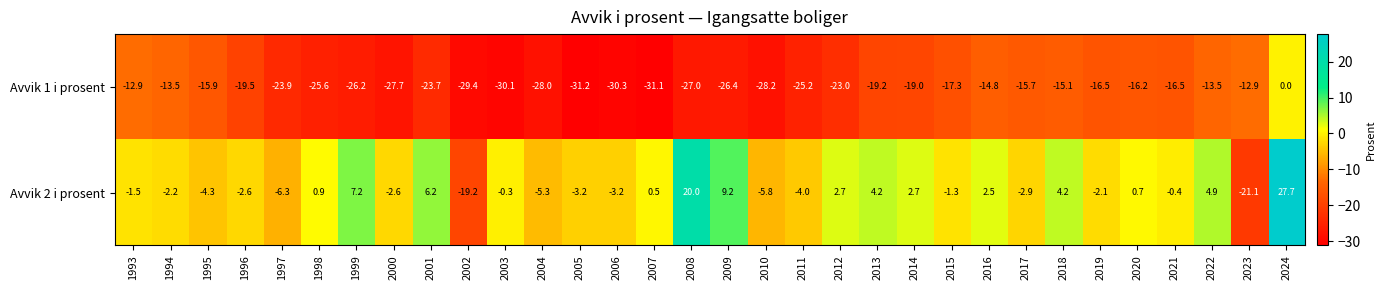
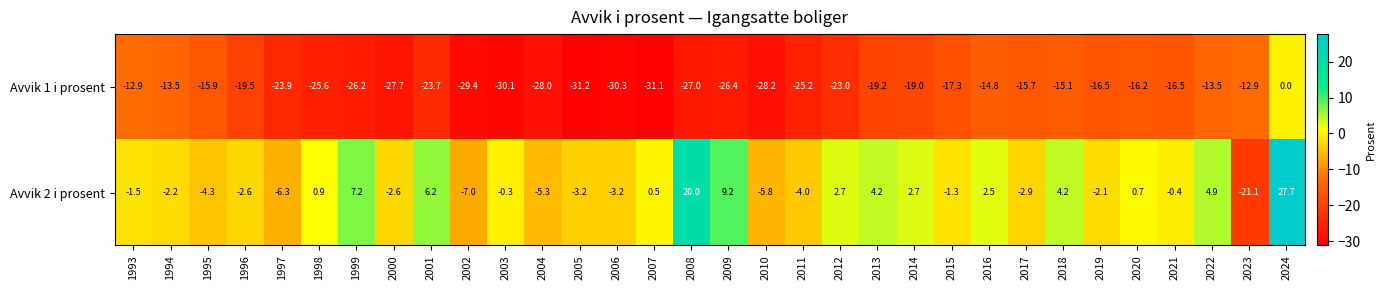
Avvik 2 i prosent, 2002: -19.2 -> -7.0
